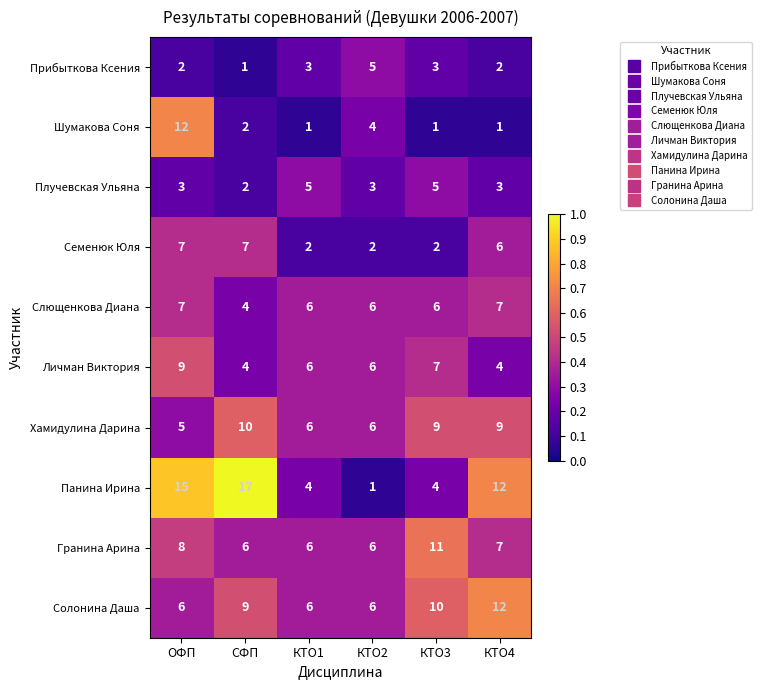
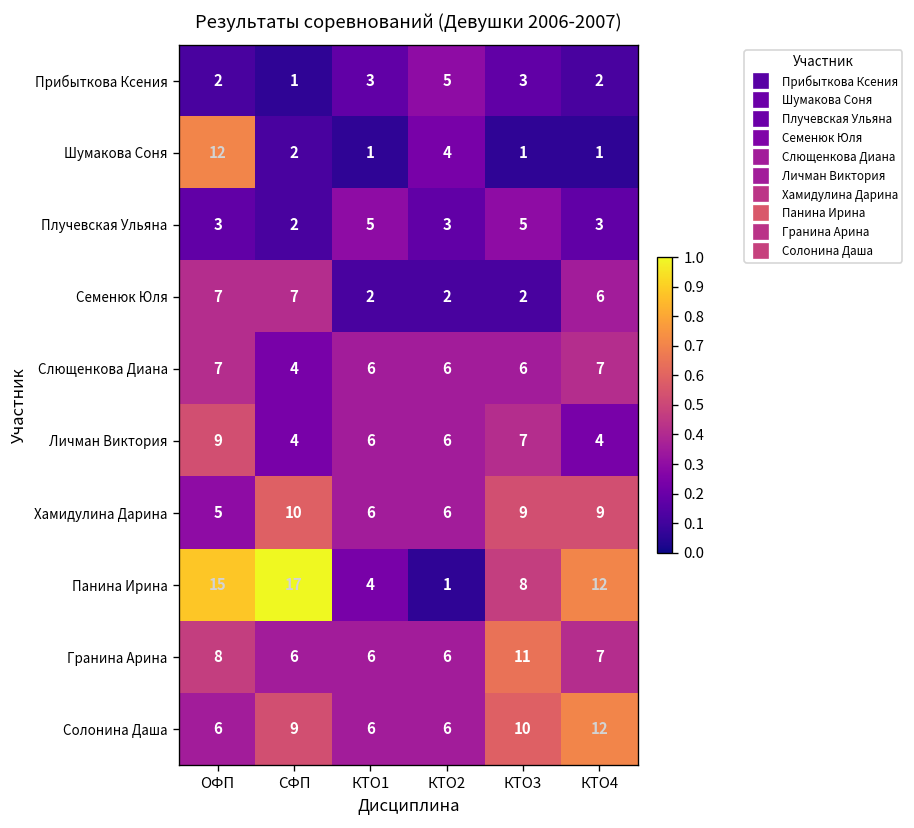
Панина Ирина, КТО3: 4 -> 8
